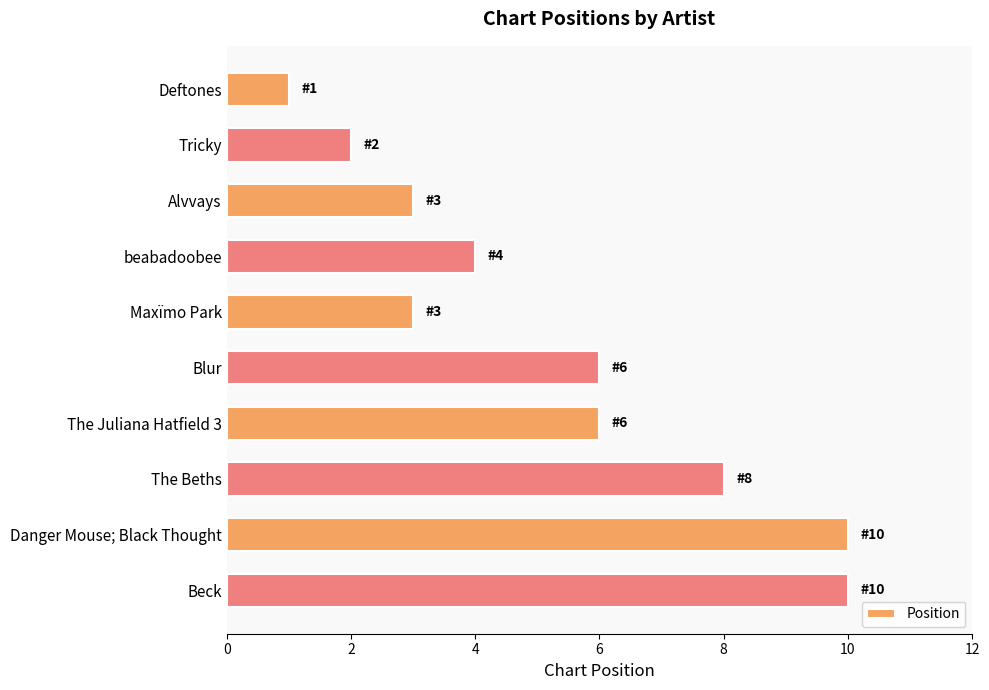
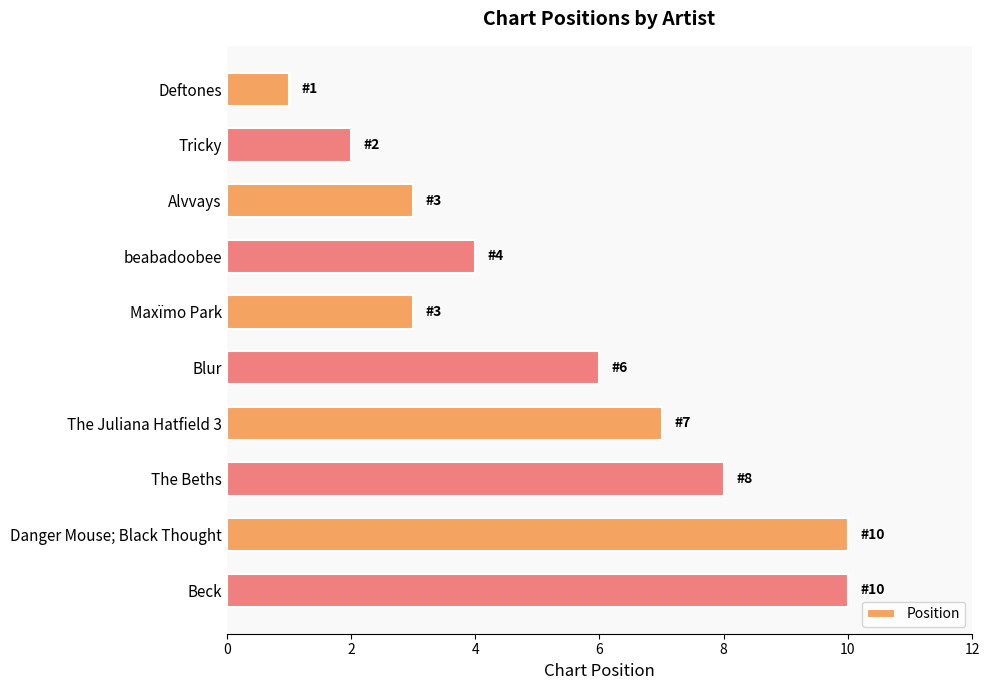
The Juliana Hatfield 3: 6 -> 7
